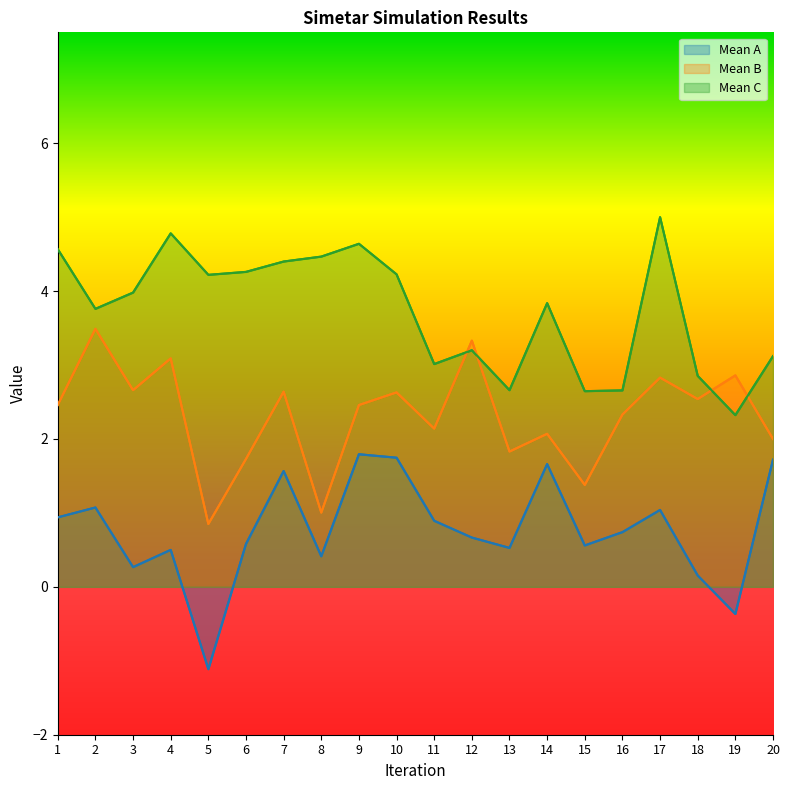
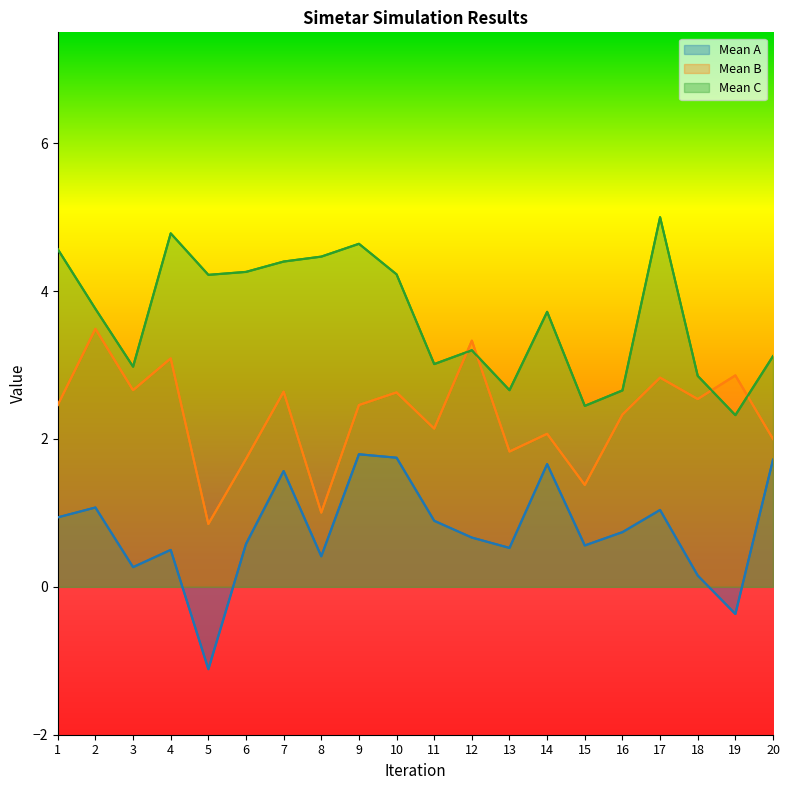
Mean C, 3: 4.0 -> 3.0
Mean C, 14: 3.8 -> 3.7
Mean C, 15: 2.6 -> 2.4
